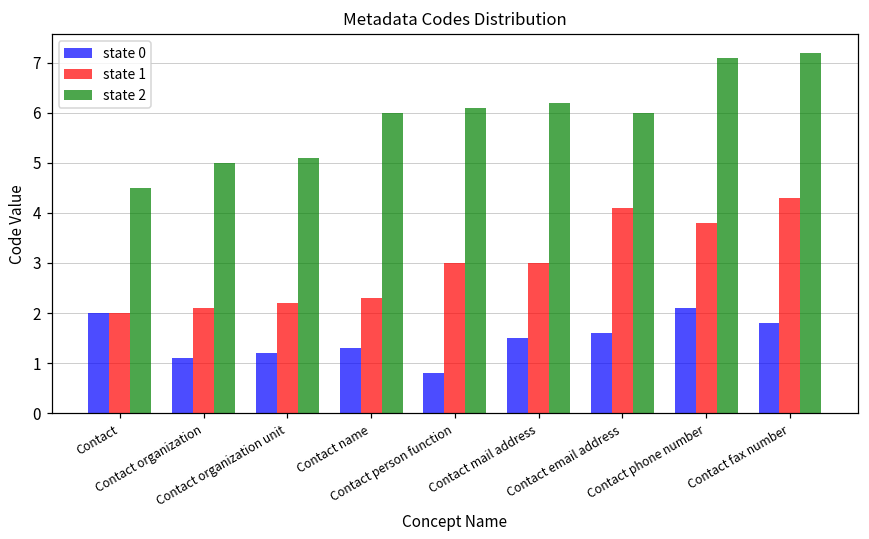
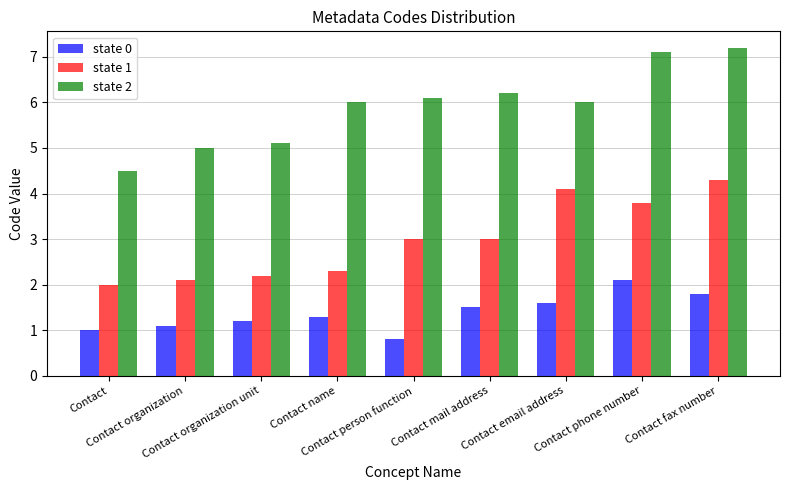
state 0, Contact: 2 -> 1
